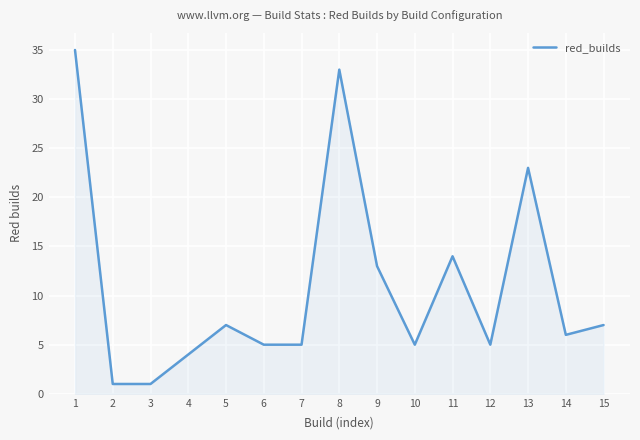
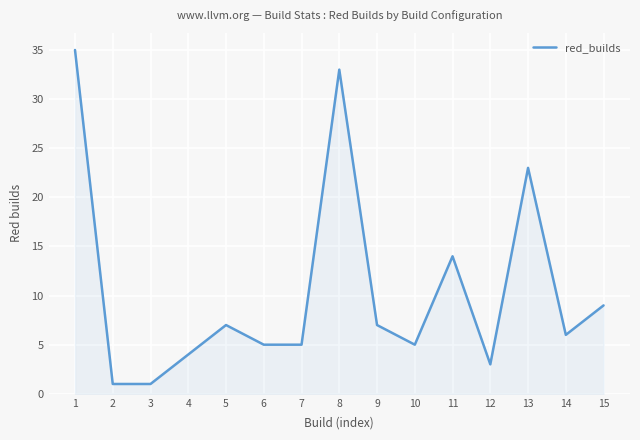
9: 13 -> 7
12: 5 -> 3
15: 7 -> 9
